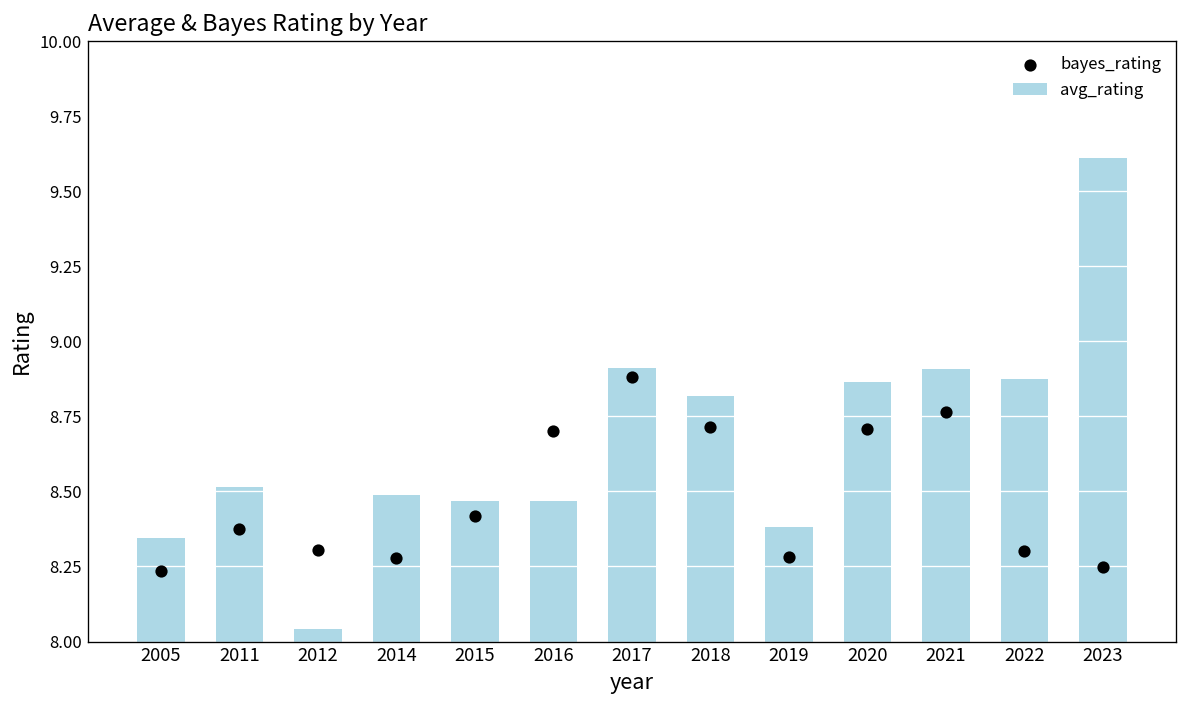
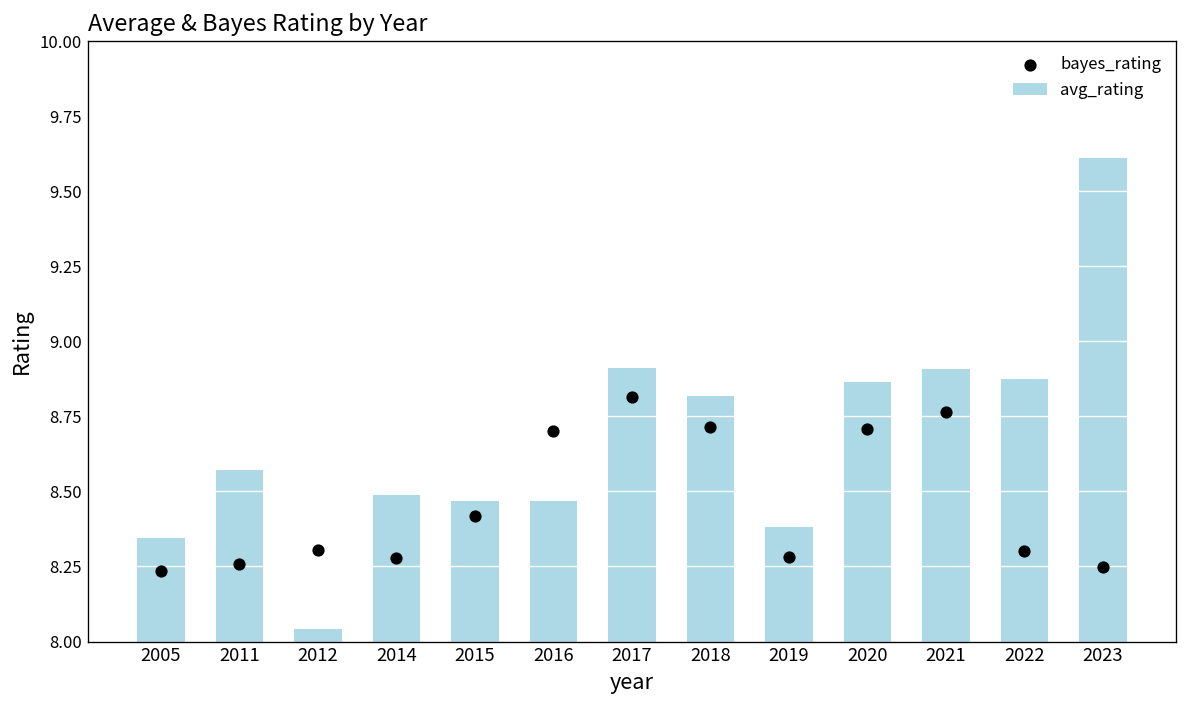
avg_rating, 2011: 8.51 -> 8.57
bayes_rating, 2011: 8.37 -> 8.26
bayes_rating, 2017: 8.88 -> 8.81
